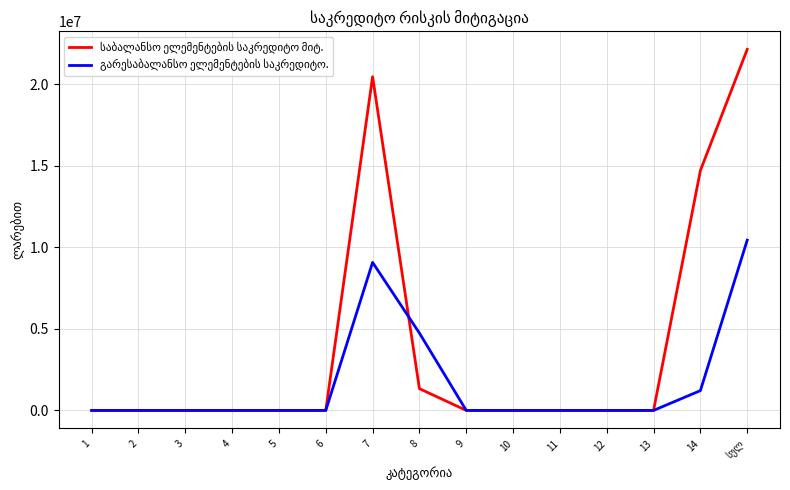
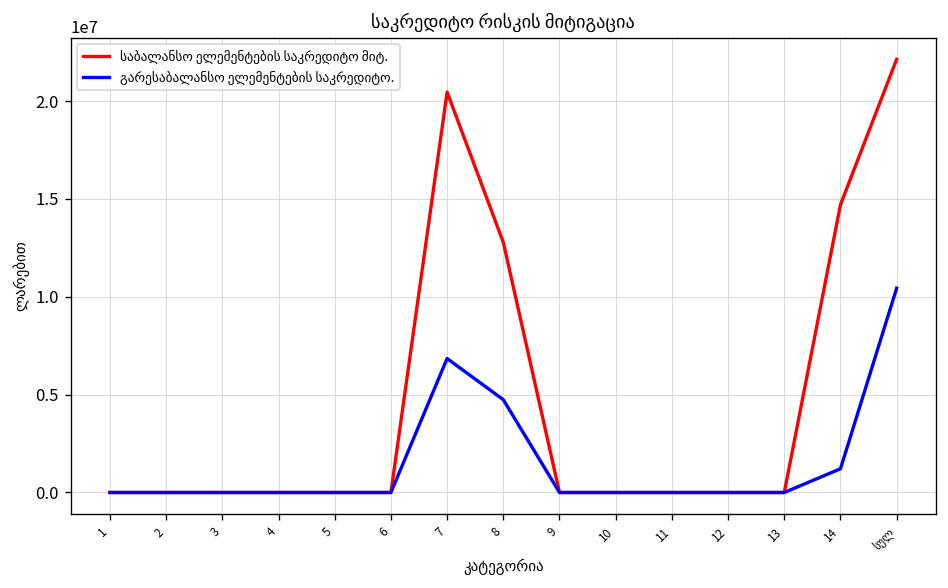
გარესაბალანსო ელემენტების საკრედიტო., 7: 9100000 -> 6800000
საბალანსო ელემენტების საკრედიტო მიტ., 8: 1300000 -> 12800000
